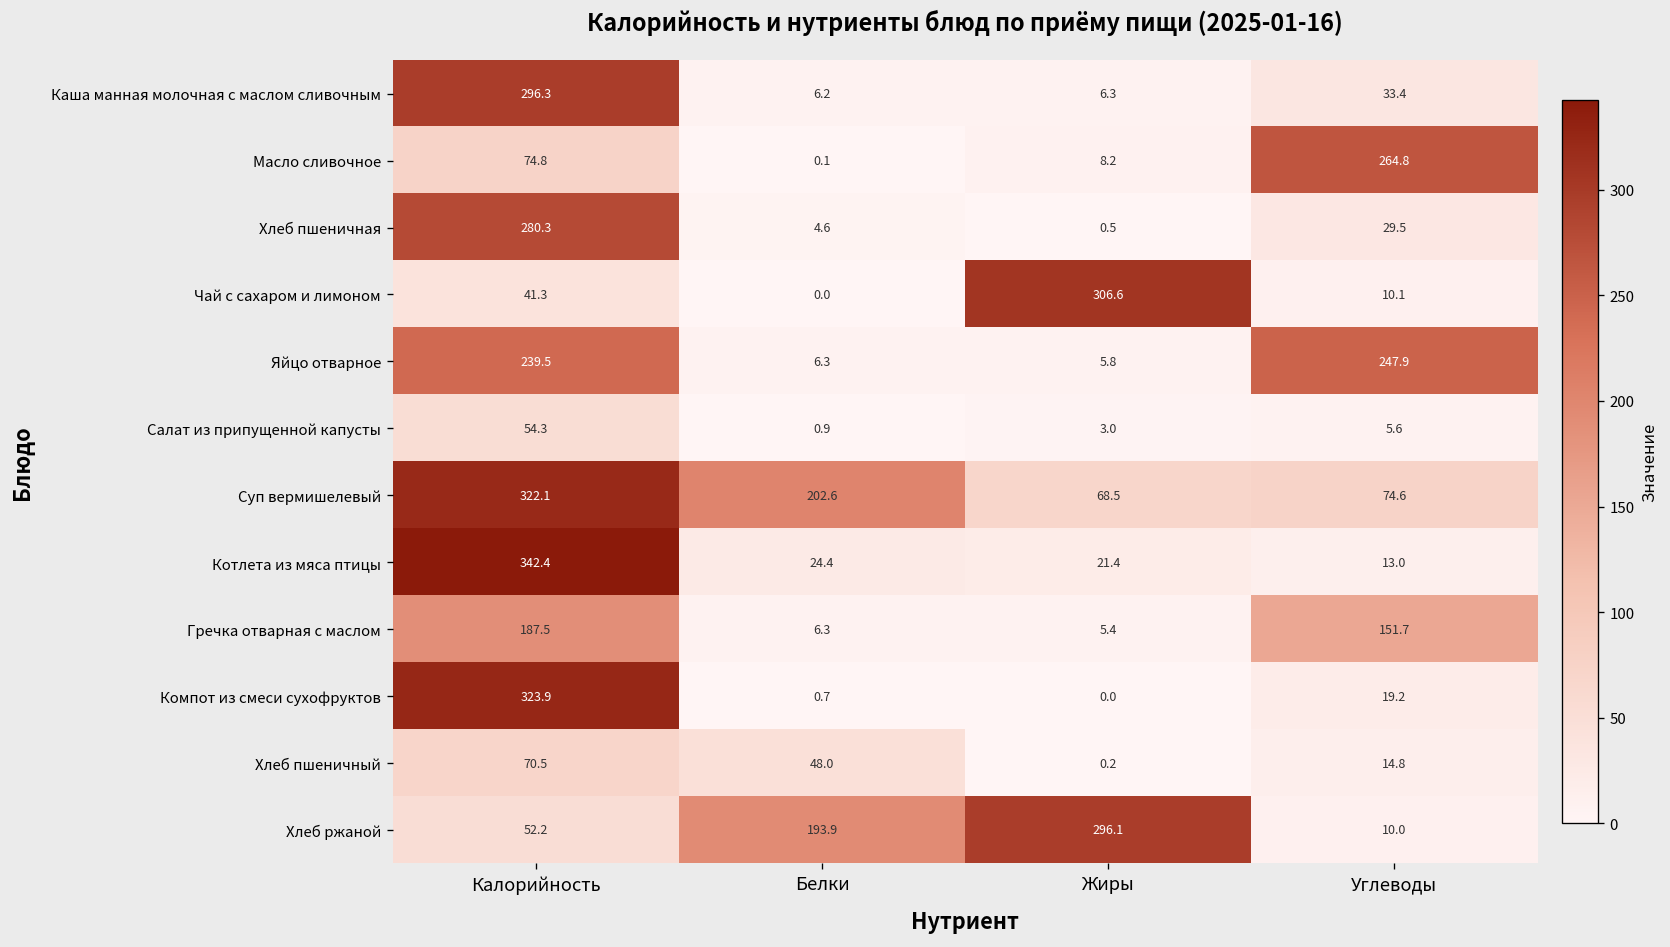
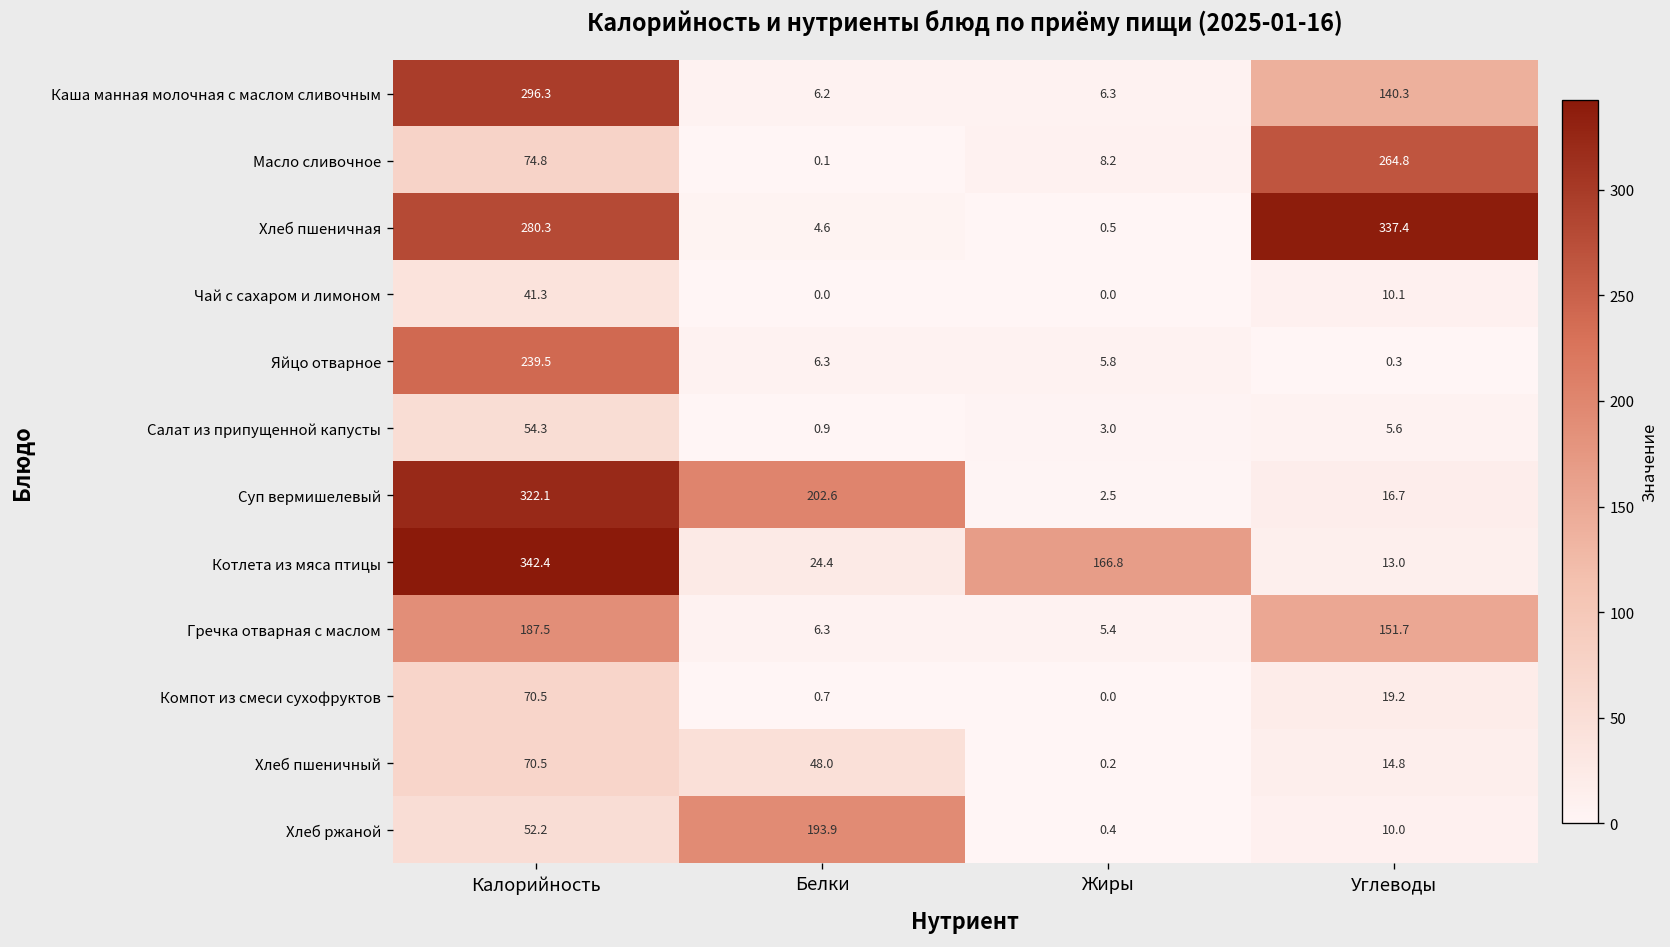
Каша манная молочная с маслом сливочным, Углеводы: 33.4 -> 140.3
Хлеб пшеничная, Углеводы: 29.5 -> 337.4
Чай с сахаром и лимоном, Жиры: 306.6 -> 0.0
Яйцо отварное, Углеводы: 247.9 -> 0.3
Суп вермишелевый, Жиры: 68.5 -> 2.5
Суп вермишелевый, Углеводы: 74.6 -> 16.7
Котлета из мяса птицы, Жиры: 21.4 -> 166.8
Компот из смеси сухофруктов, Калорийность: 323.9 -> 70.5
Хлеб ржаной, Жиры: 296.1 -> 0.4
